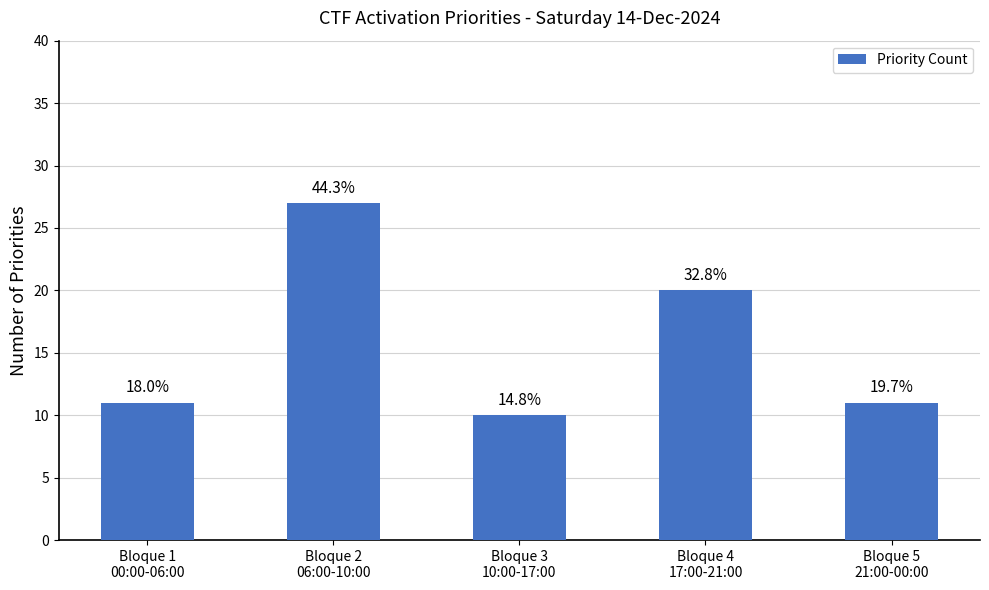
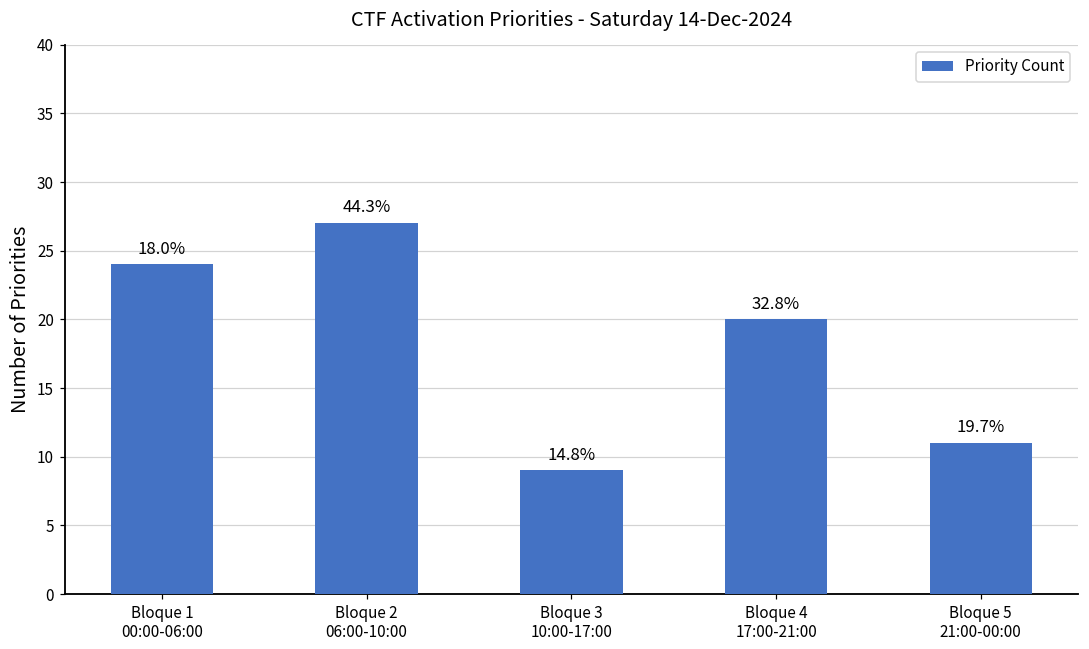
Bloque 1 00:00-06:00: 11 -> 24
Bloque 3 10:00-17:00: 10 -> 9
